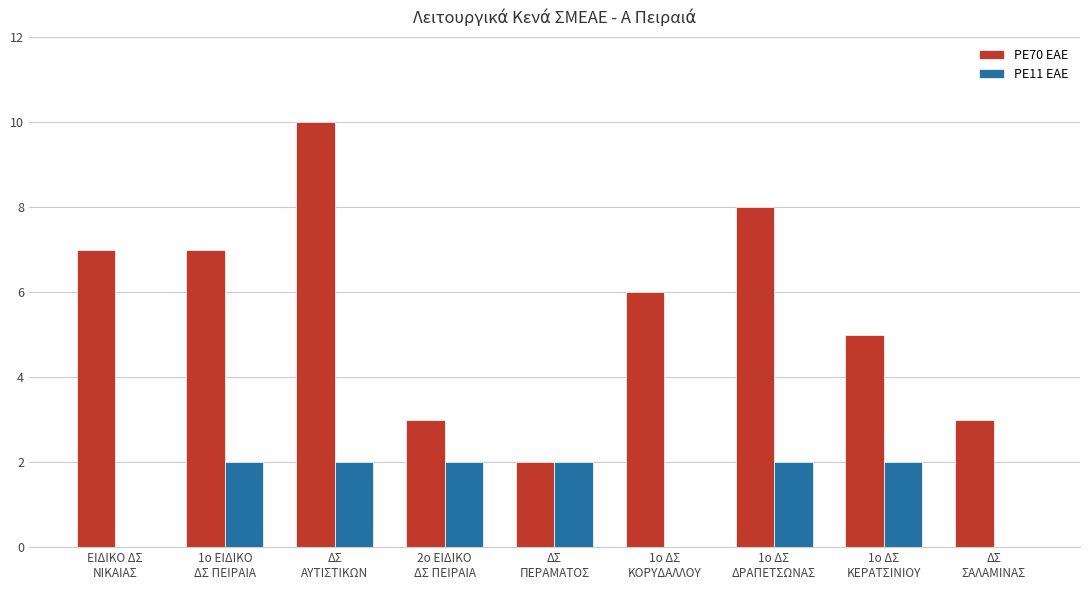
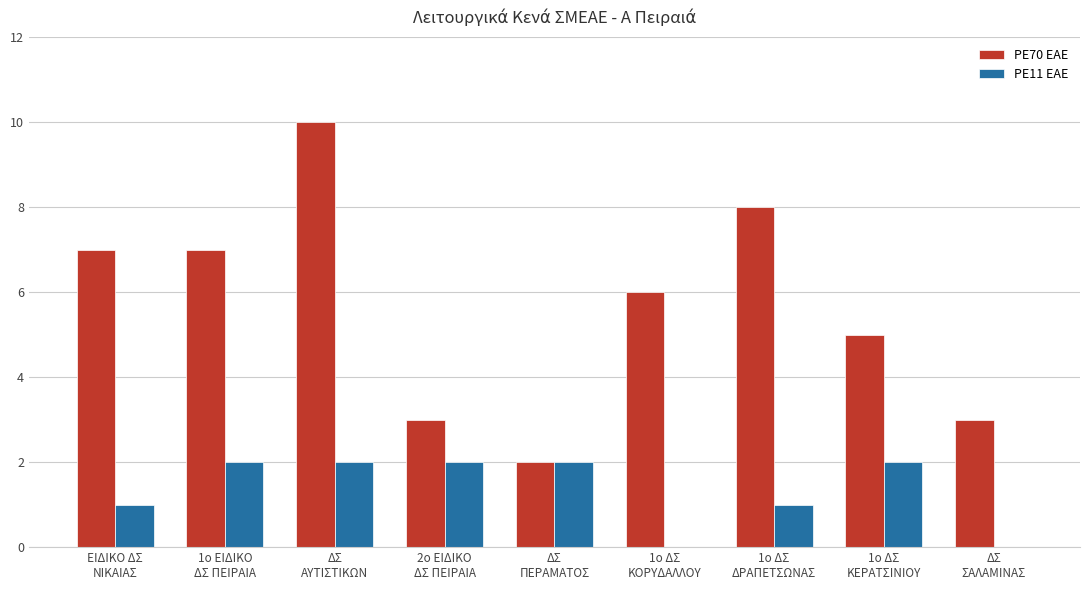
PE11 EAE, ΕΙΔΙΚΟ ΔΣ ΝΙΚΑΙΑΣ: 0 -> 1
PE11 EAE, 1ο ΔΣ ΔΡΑΠΕΤΣΩΝΑΣ: 2 -> 1
